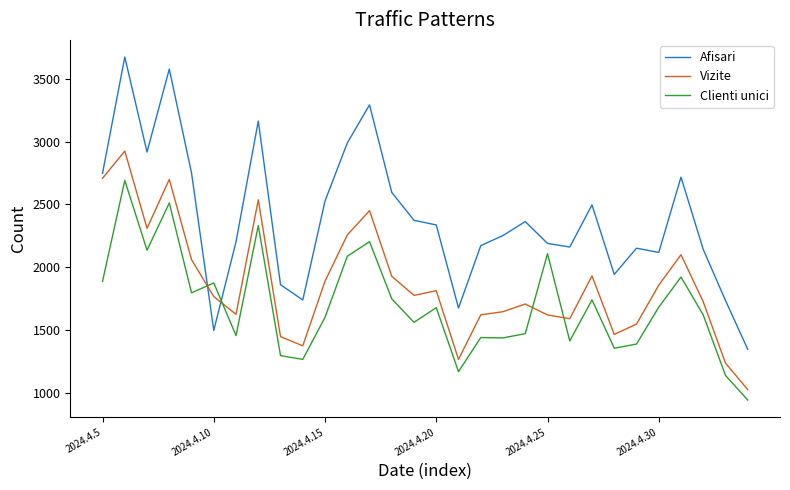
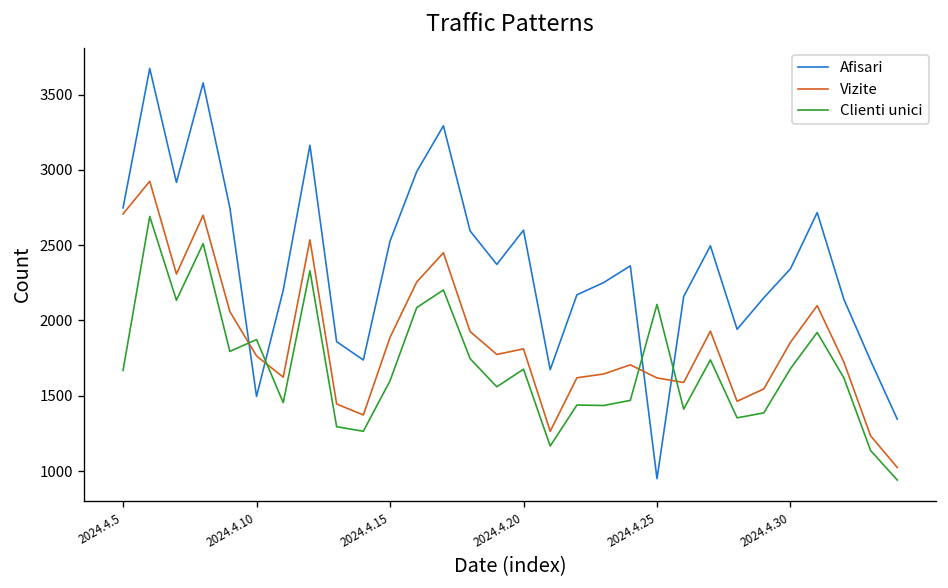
Clienti unici, 2024.4.5: 1890 -> 1670
Afisari, 2024.4.20: 2340 -> 2600
Afisari, 2024.4.25: 2190 -> 950
Afisari, 2024.4.30: 2120 -> 2340
